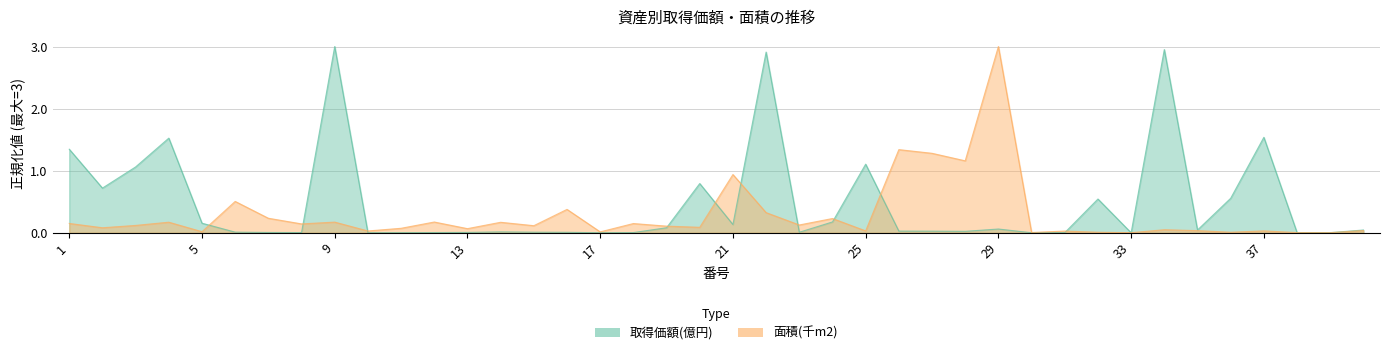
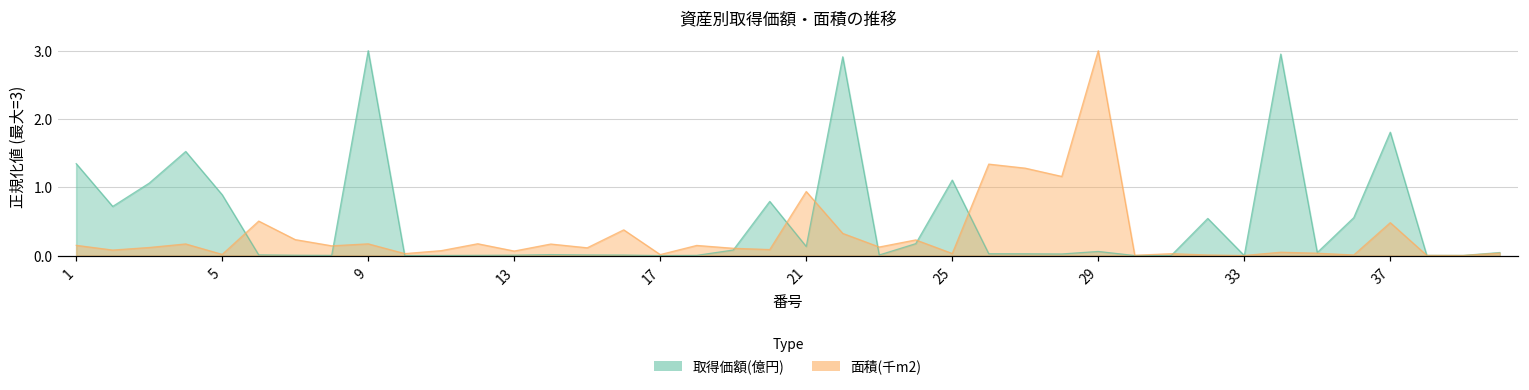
取得価額(億円), 5: 0.2 -> 0.9
取得価額(億円), 37: 1.5 -> 1.8
面積(千m2), 37: 0.0 -> 0.5
